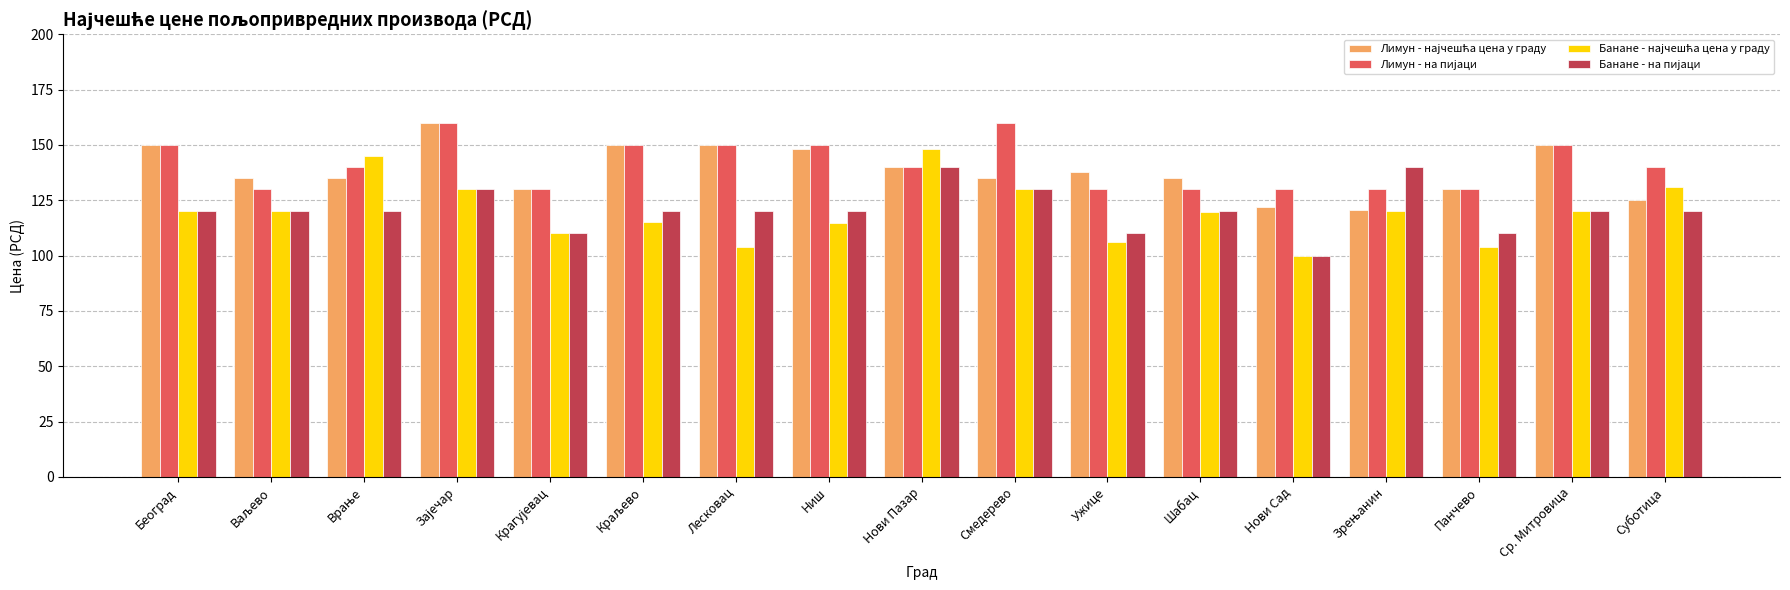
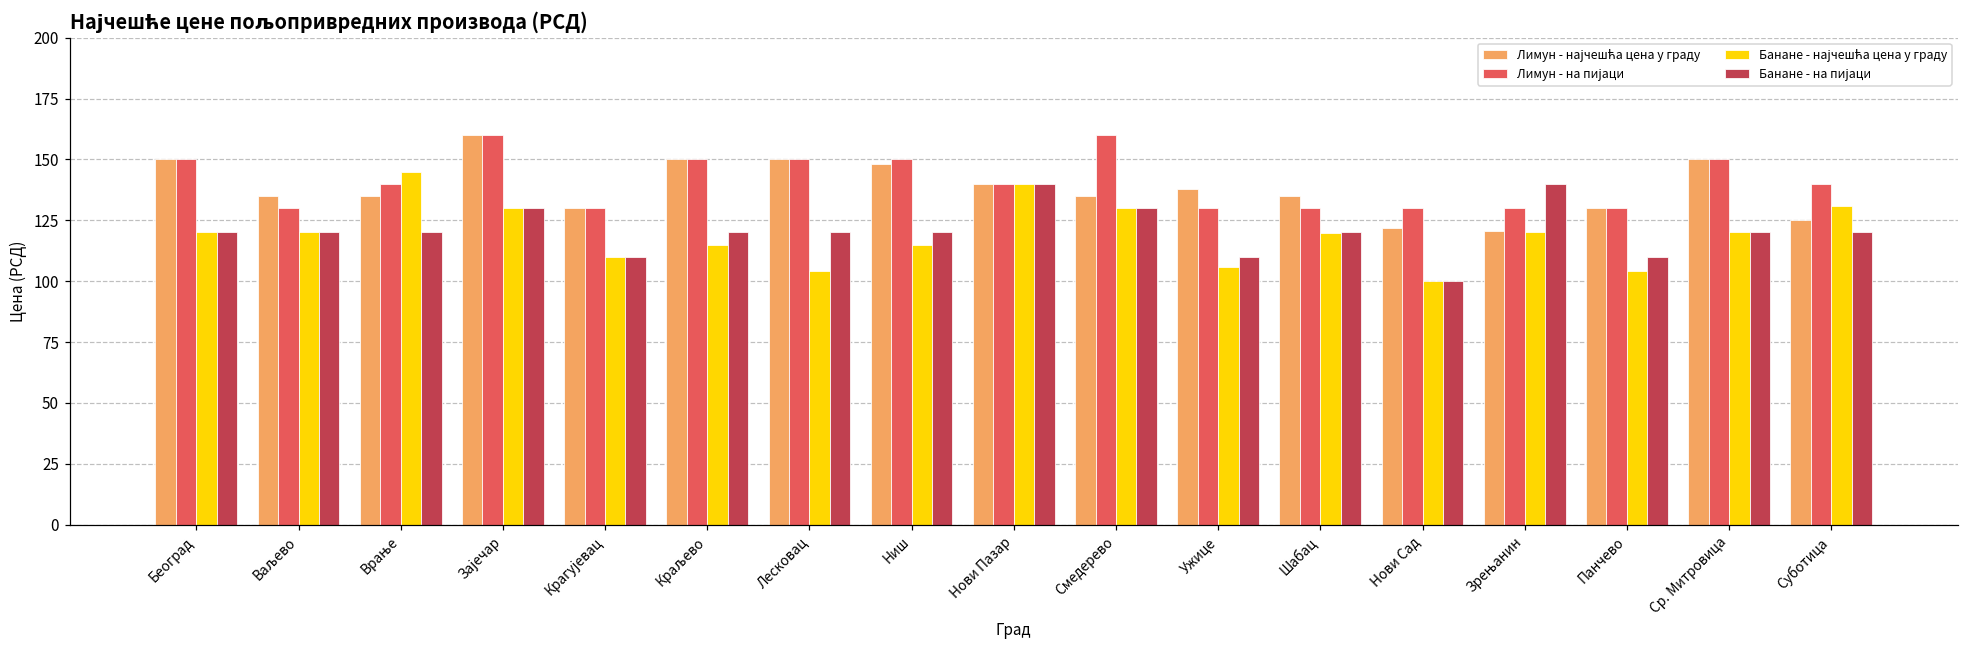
Банане - најчешћа цена у граду, Нови Пазар: 148 -> 140
